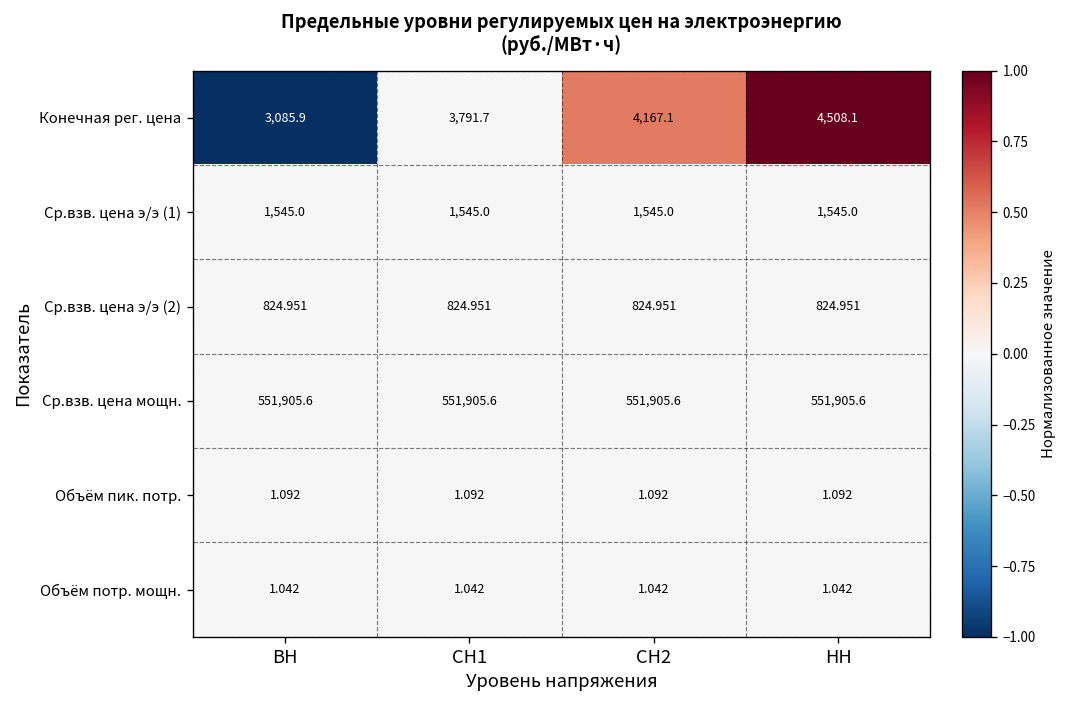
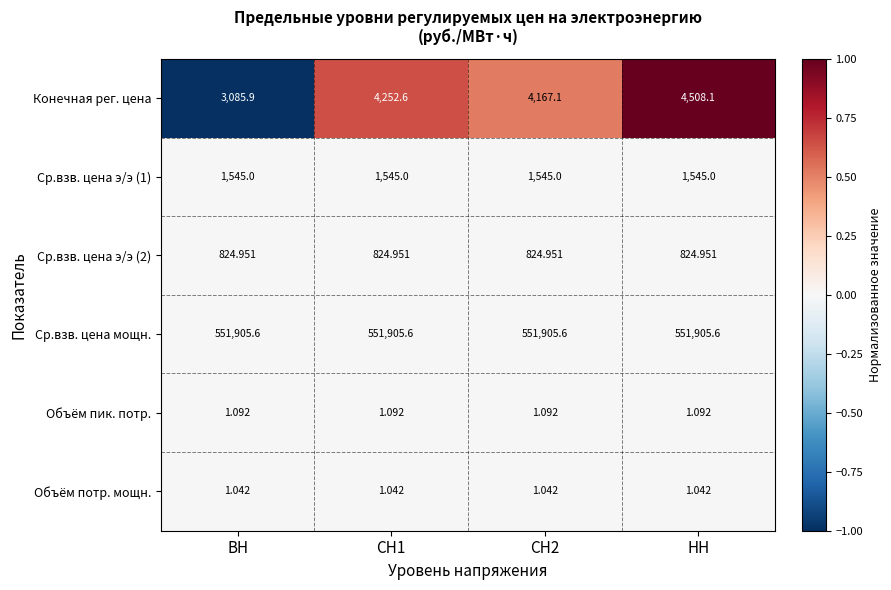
Конечная рег. цена, СН1: 3,791.7 -> 4,252.6
